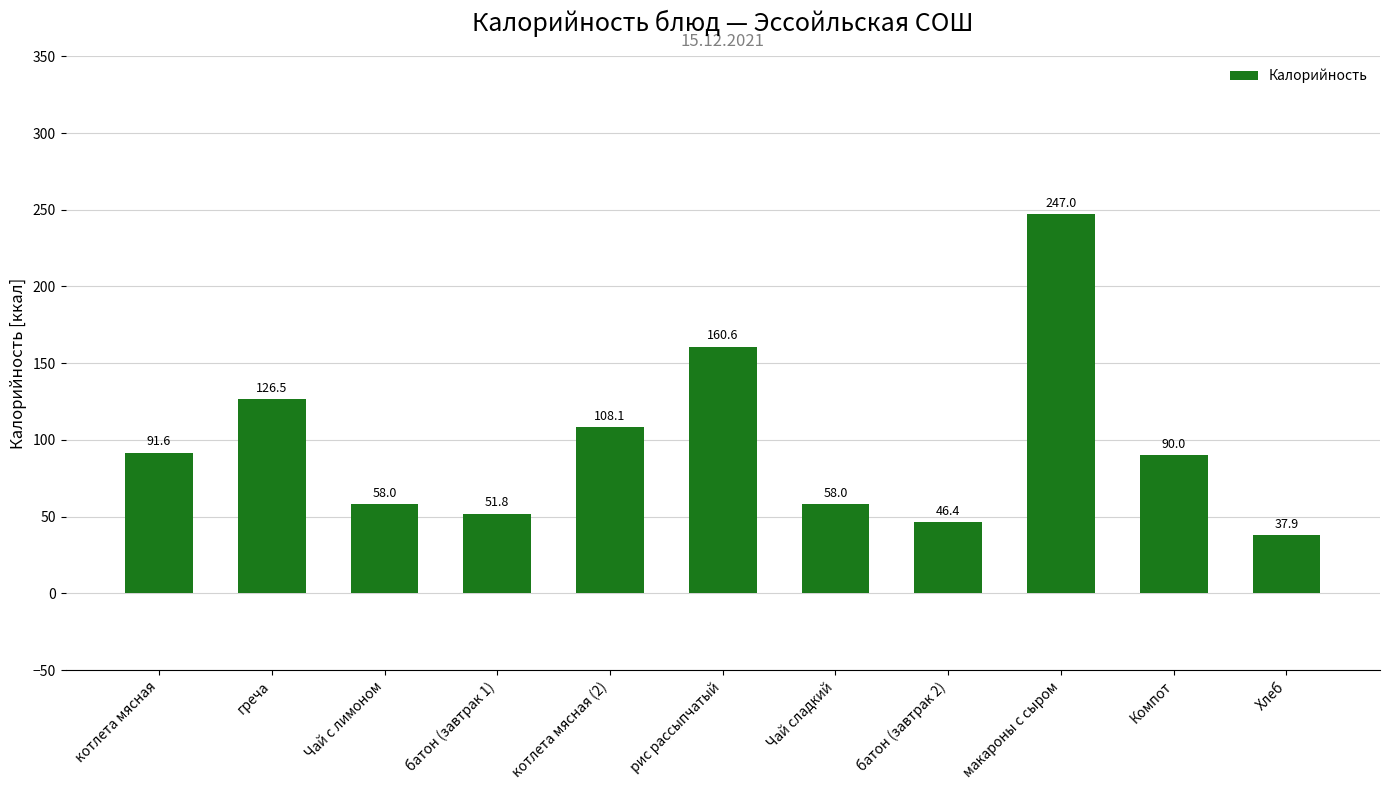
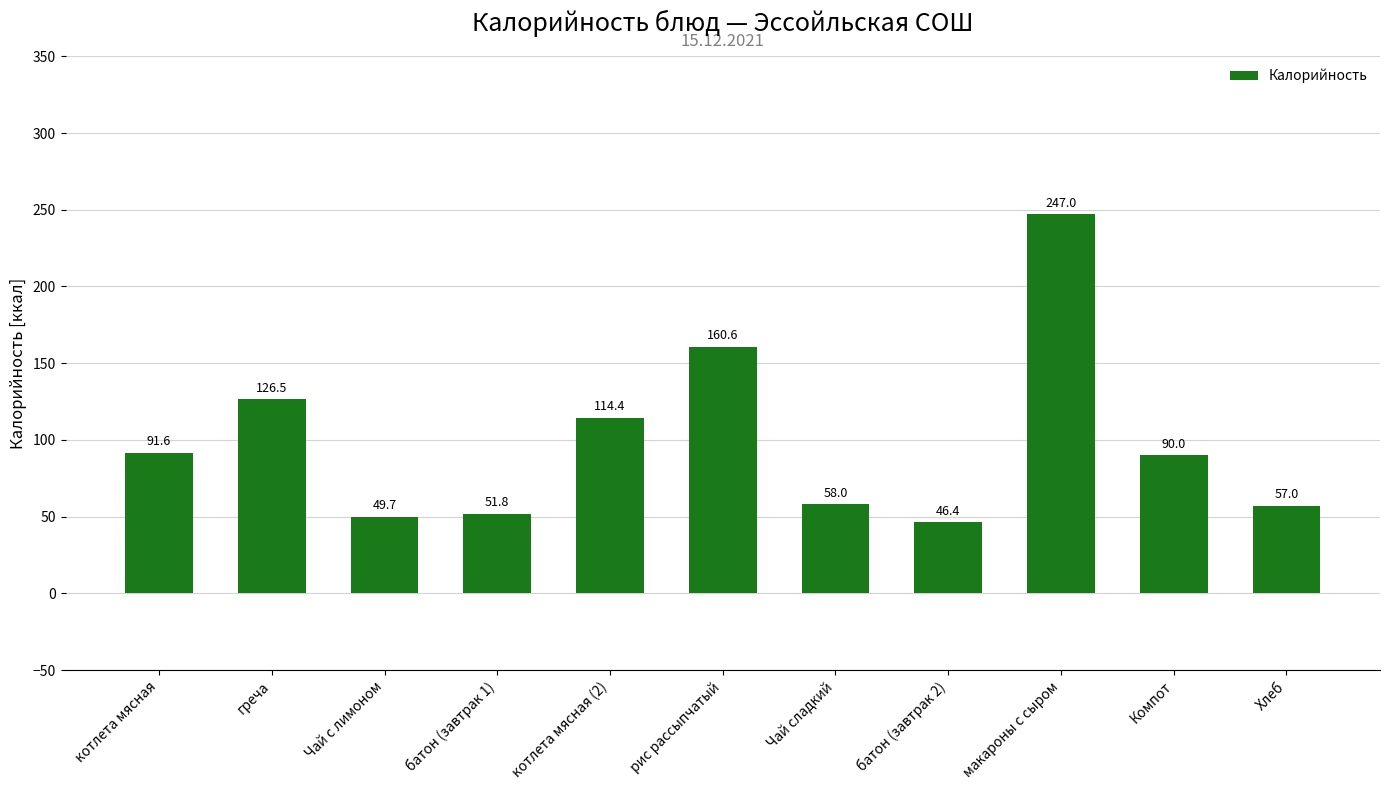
Чай с лимоном: 58.0 -> 49.7
котлета мясная (2): 108.1 -> 114.4
Хлеб: 37.9 -> 57.0
